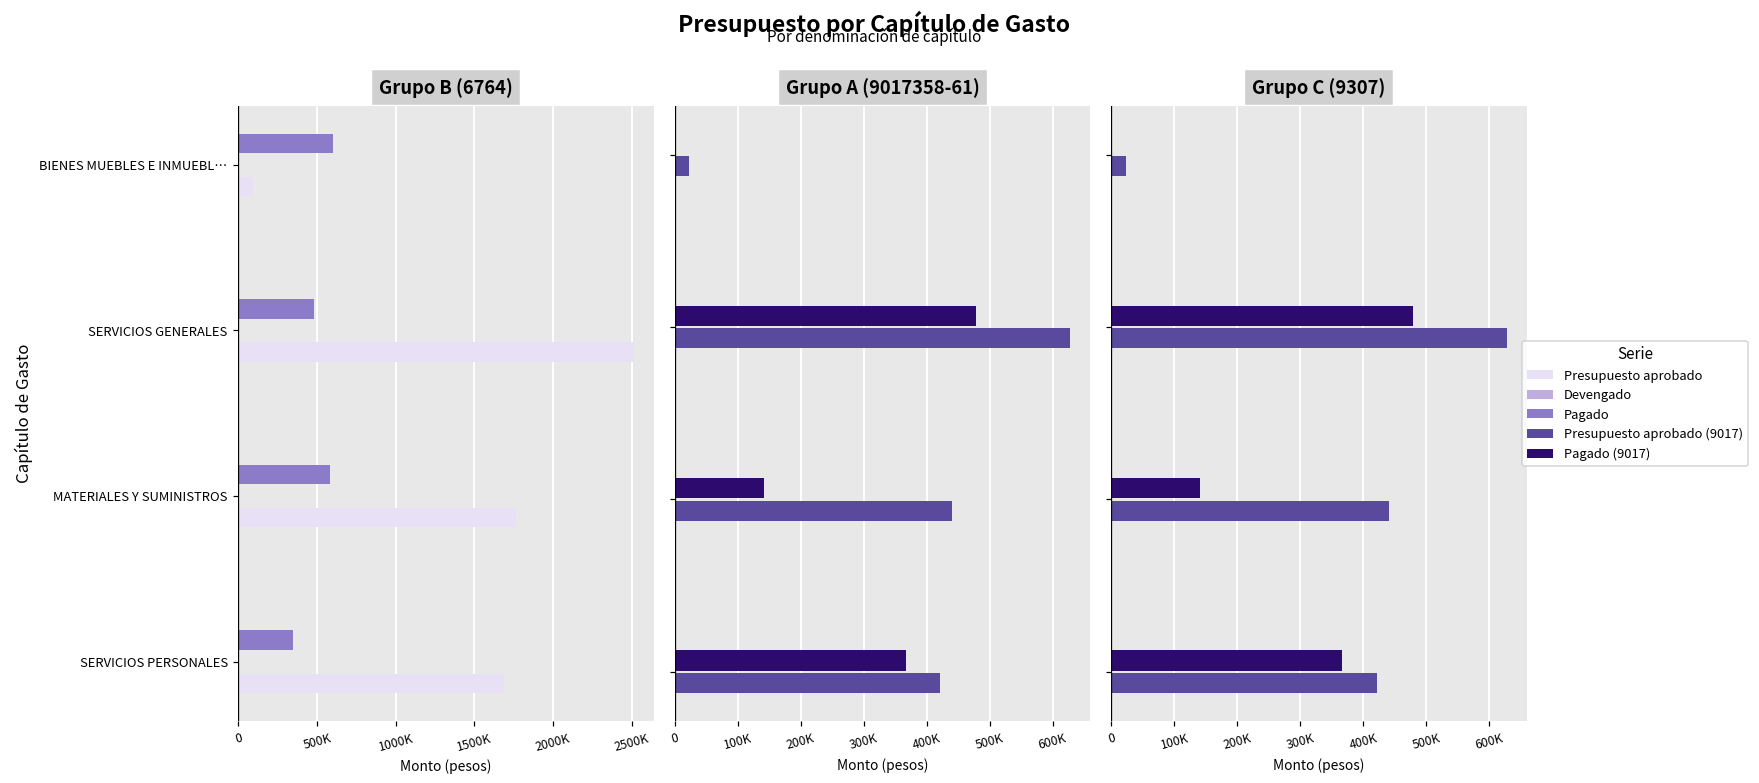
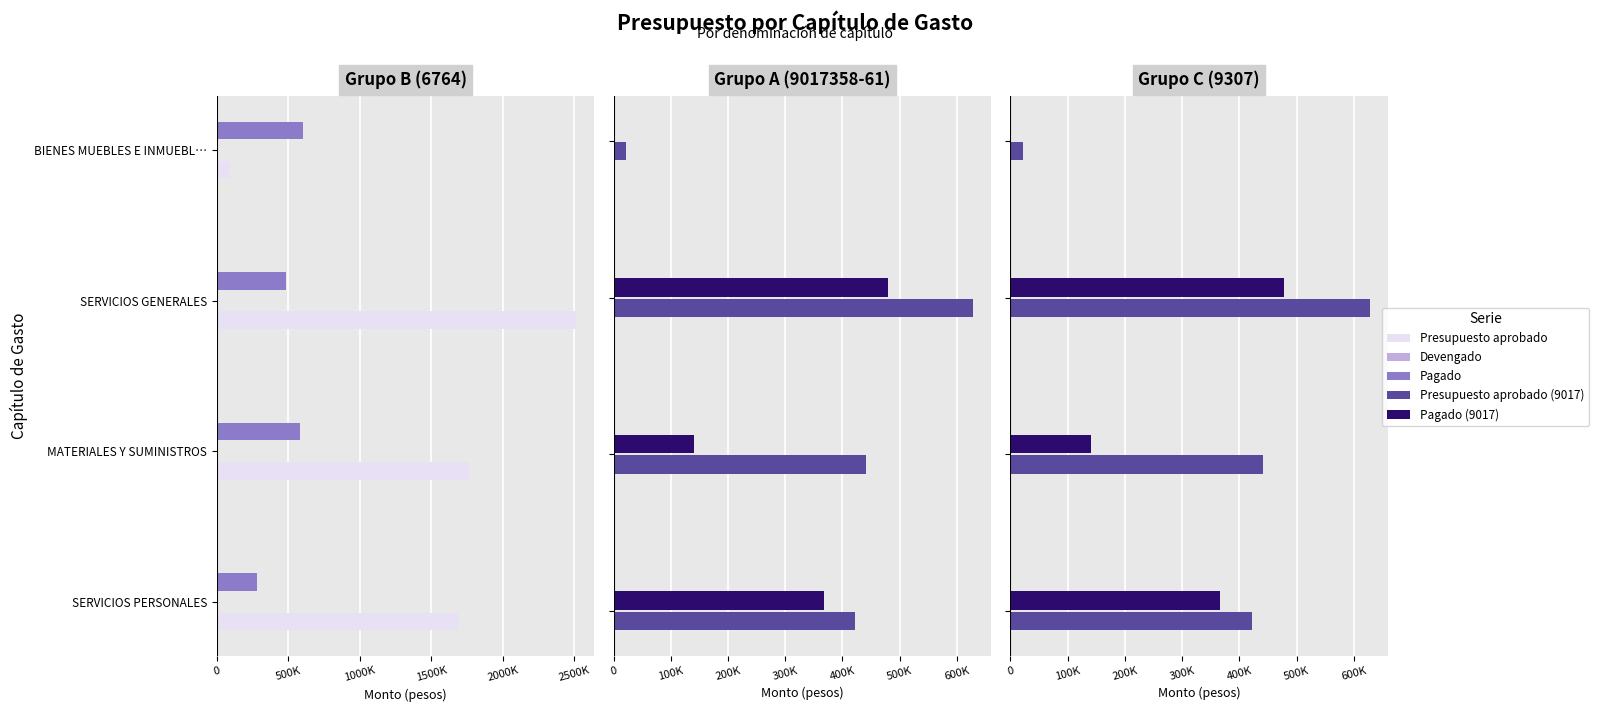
Grupo B (6764), Pagado, SERVICIOS PERSONALES: 350000 -> 280000
